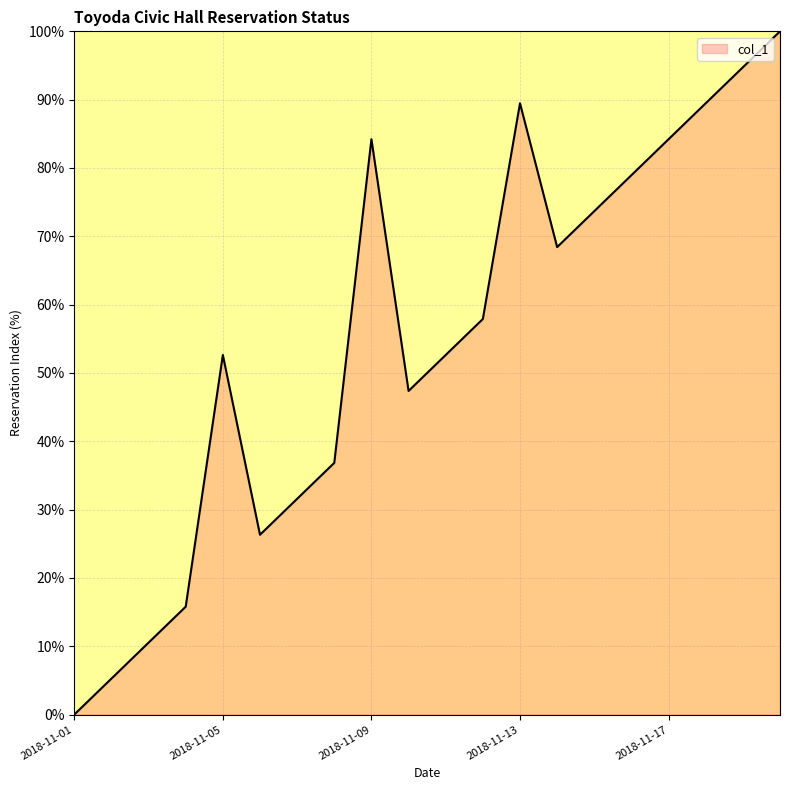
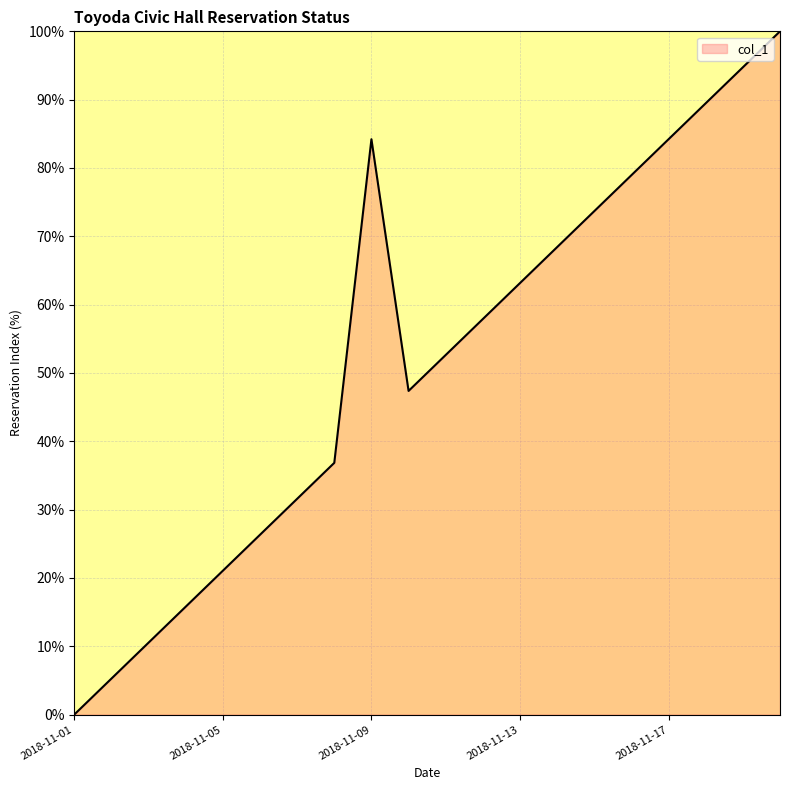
2018-11-05: 53% -> 21%
2018-11-13: 89% -> 63%
